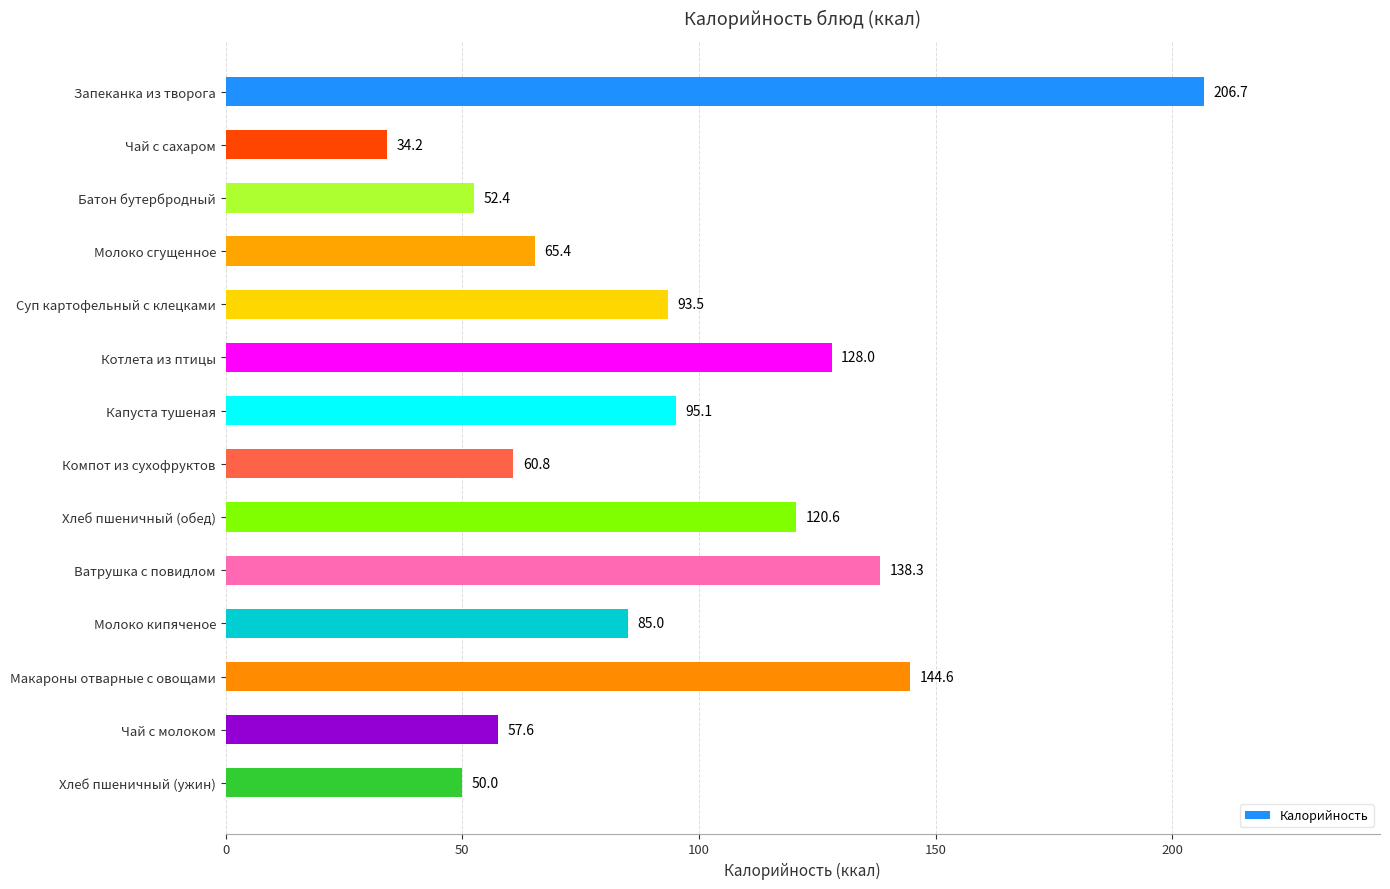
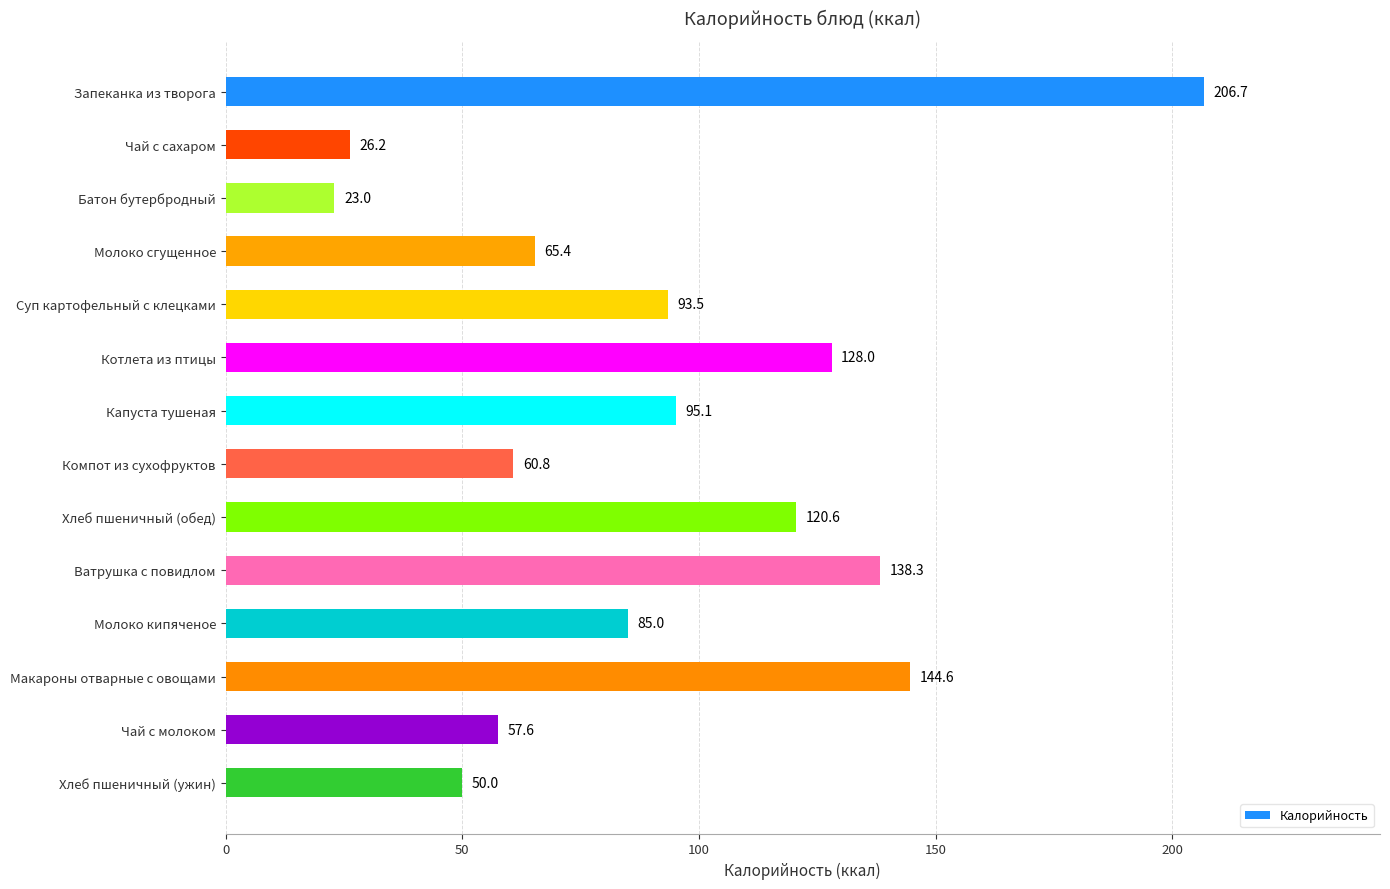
Чай с сахаром: 34.2 -> 26.2
Батон бутербродный: 52.4 -> 23.0
